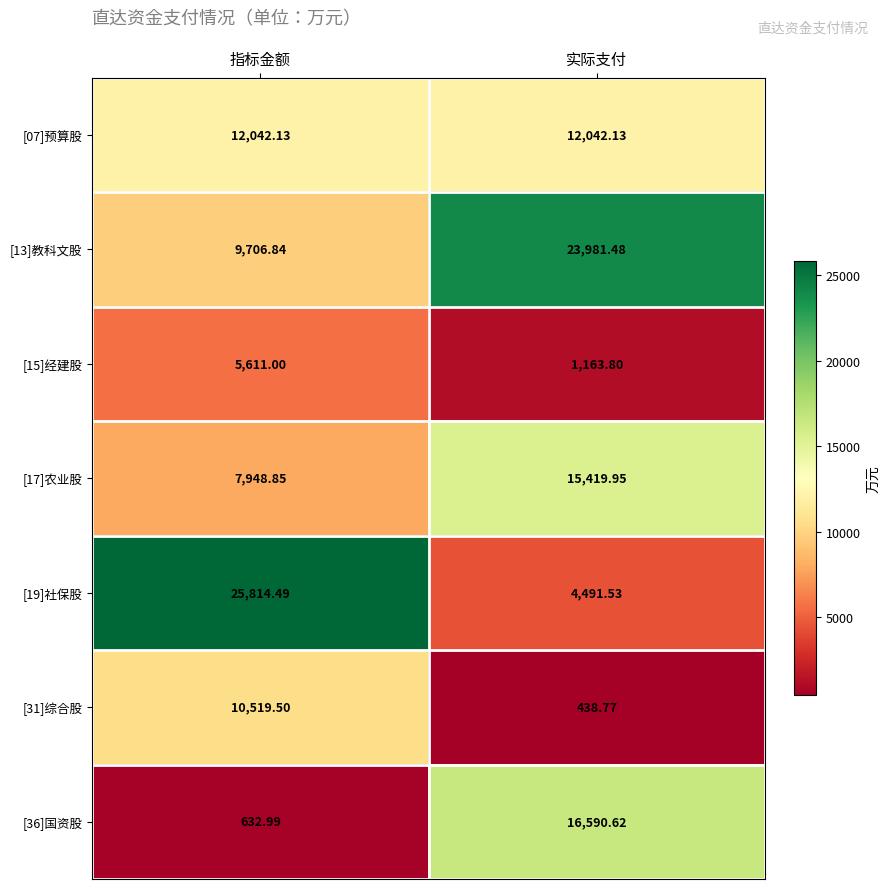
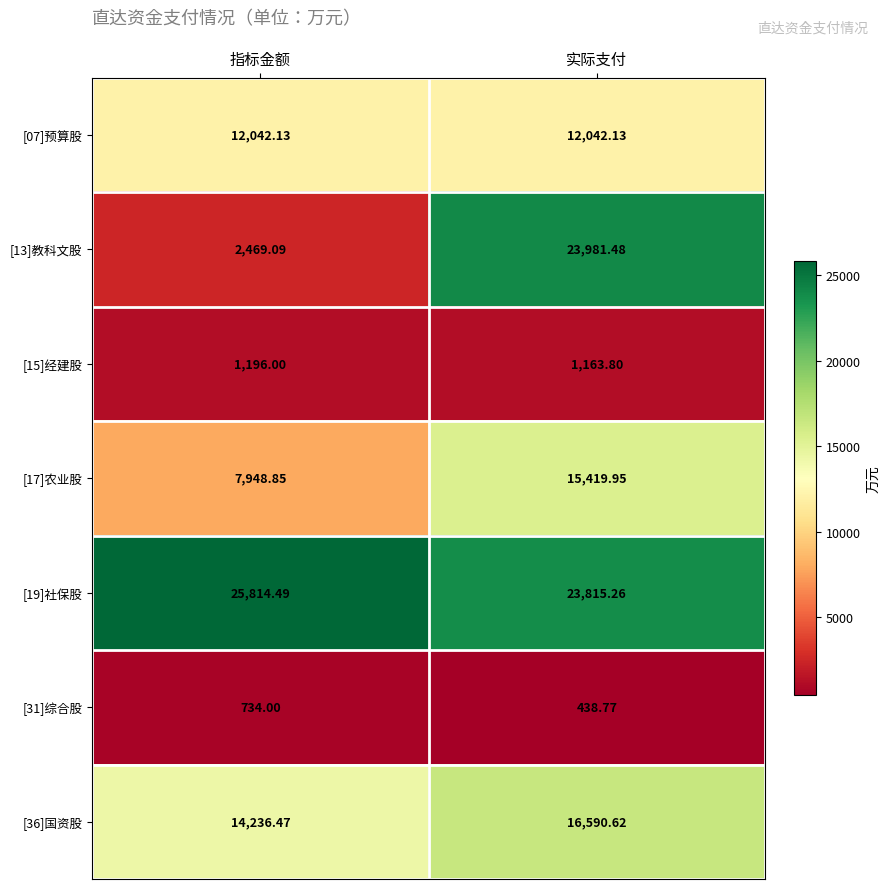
[13]教科文股, 指标金额: 9,706.84 -> 2,469.09
[15]经建股, 指标金额: 5,611.00 -> 1,196.00
[19]社保股, 实际支付: 4,491.53 -> 23,815.26
[31]综合股, 指标金额: 10,519.50 -> 734.00
[36]国资股, 指标金额: 632.99 -> 14,236.47
